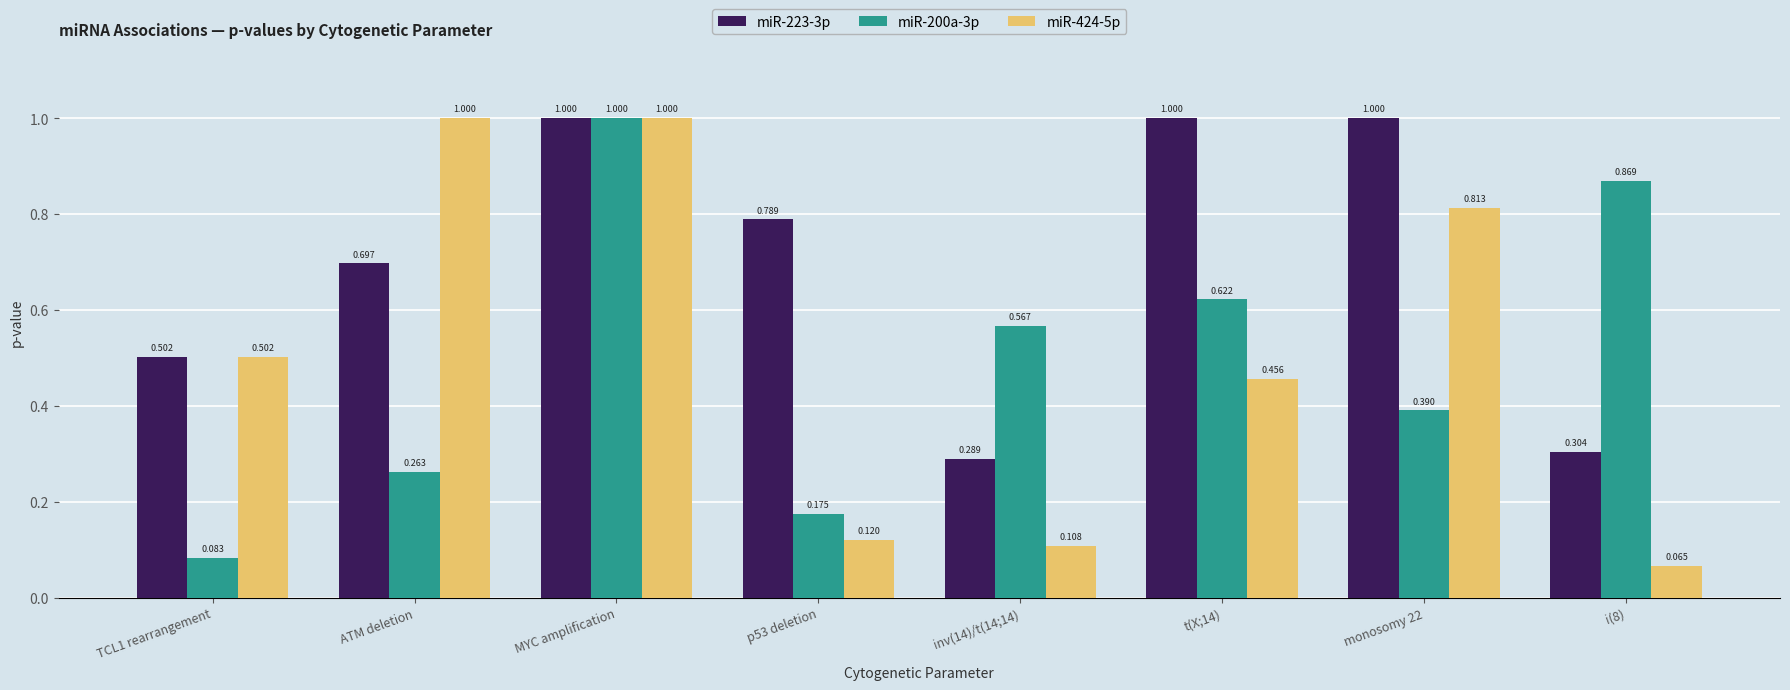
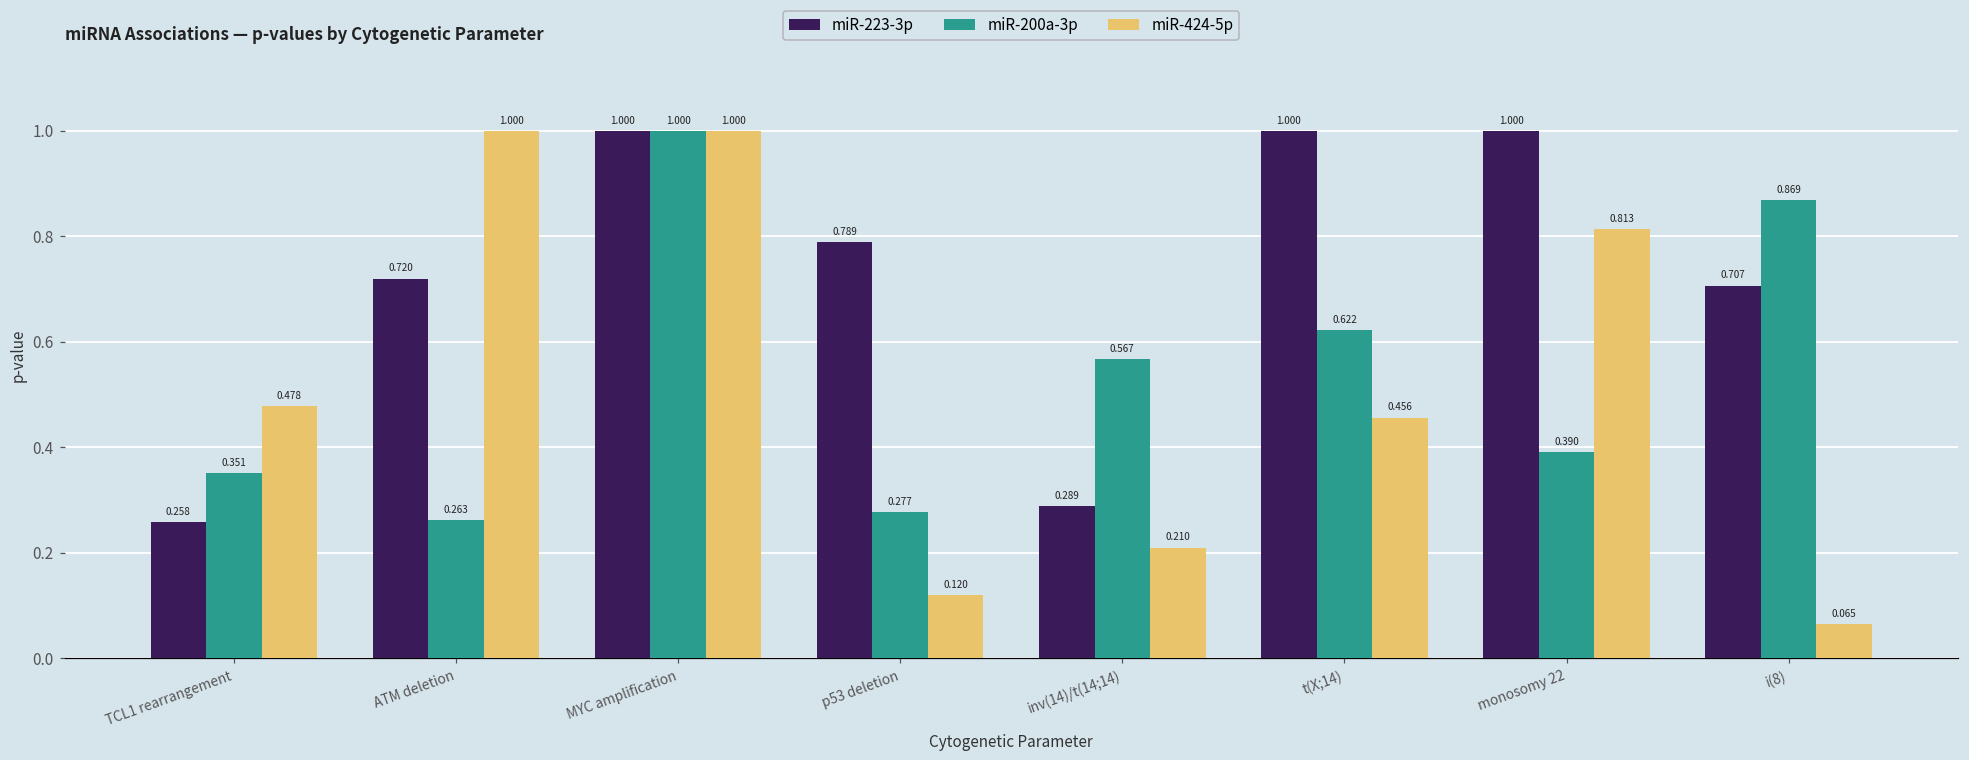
miR-223-3p, TCL1 rearrangement: 0.502 -> 0.258
miR-200a-3p, TCL1 rearrangement: 0.083 -> 0.351
miR-424-5p, TCL1 rearrangement: 0.502 -> 0.478
miR-223-3p, ATM deletion: 0.697 -> 0.720
miR-200a-3p, p53 deletion: 0.175 -> 0.277
miR-424-5p, inv(14)/t(14;14): 0.108 -> 0.210
miR-223-3p, i(8): 0.304 -> 0.707
